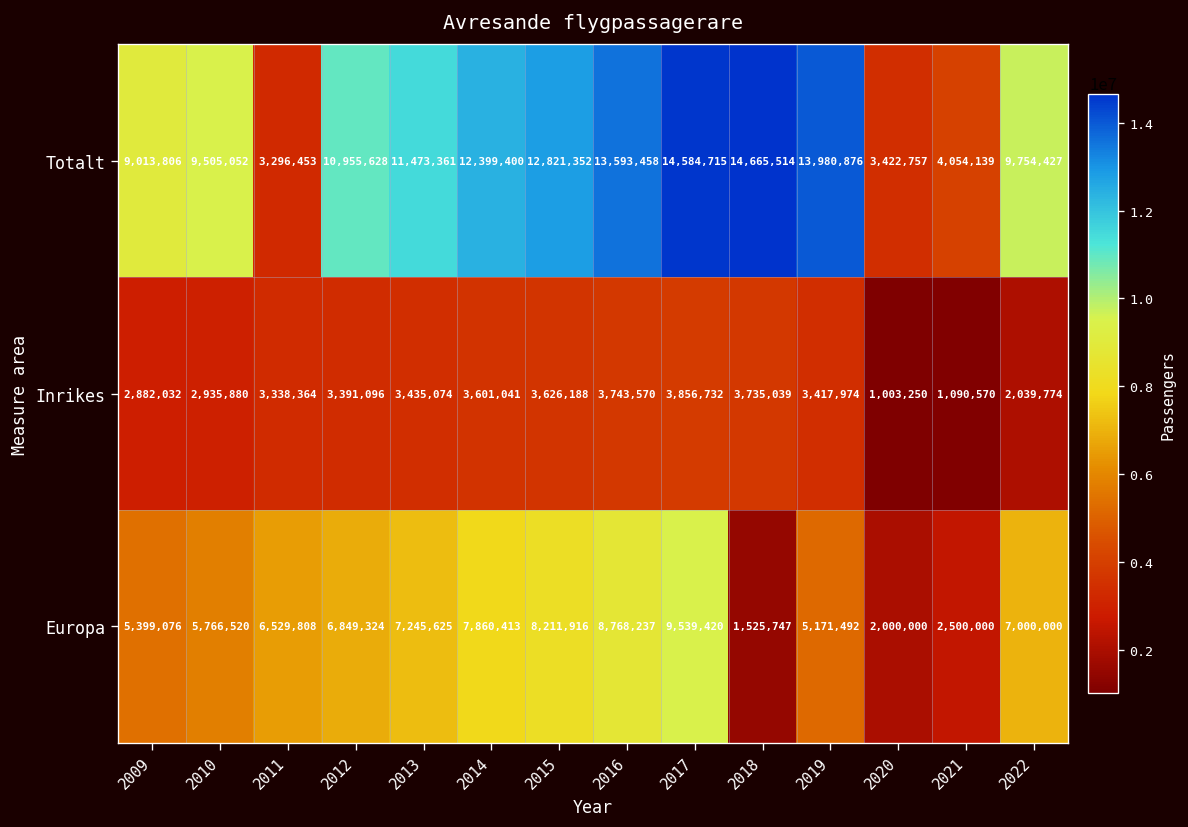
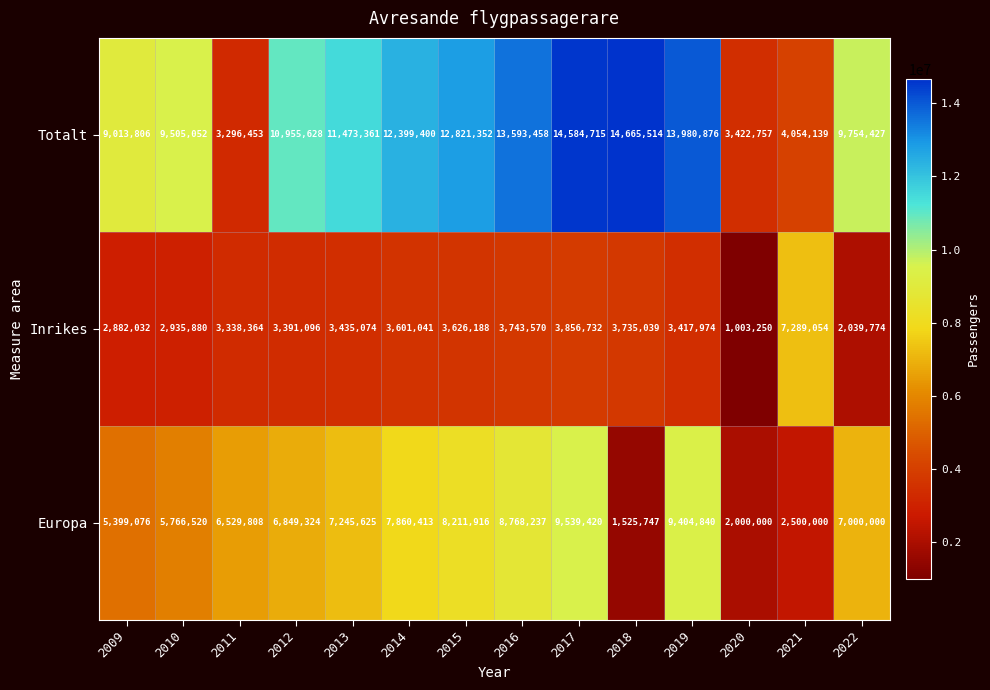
Inrikes, 2021: 1,090,570 -> 7,289,054
Europa, 2019: 5,171,492 -> 9,404,840
